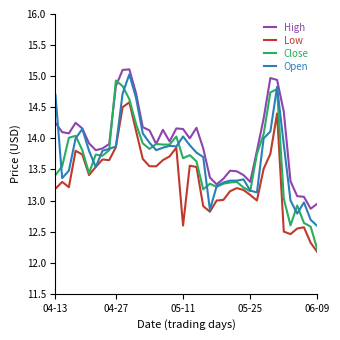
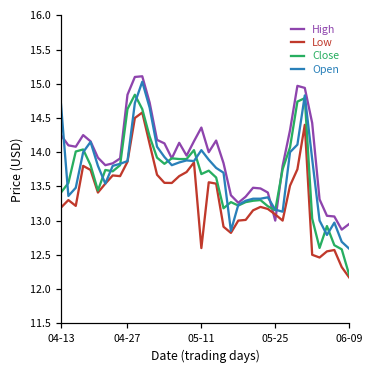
Close, 04-27: 14.9 -> 14.6
High, 05-11: 14.2 -> 14.4
High, 05-25: 13.3 -> 13.0
